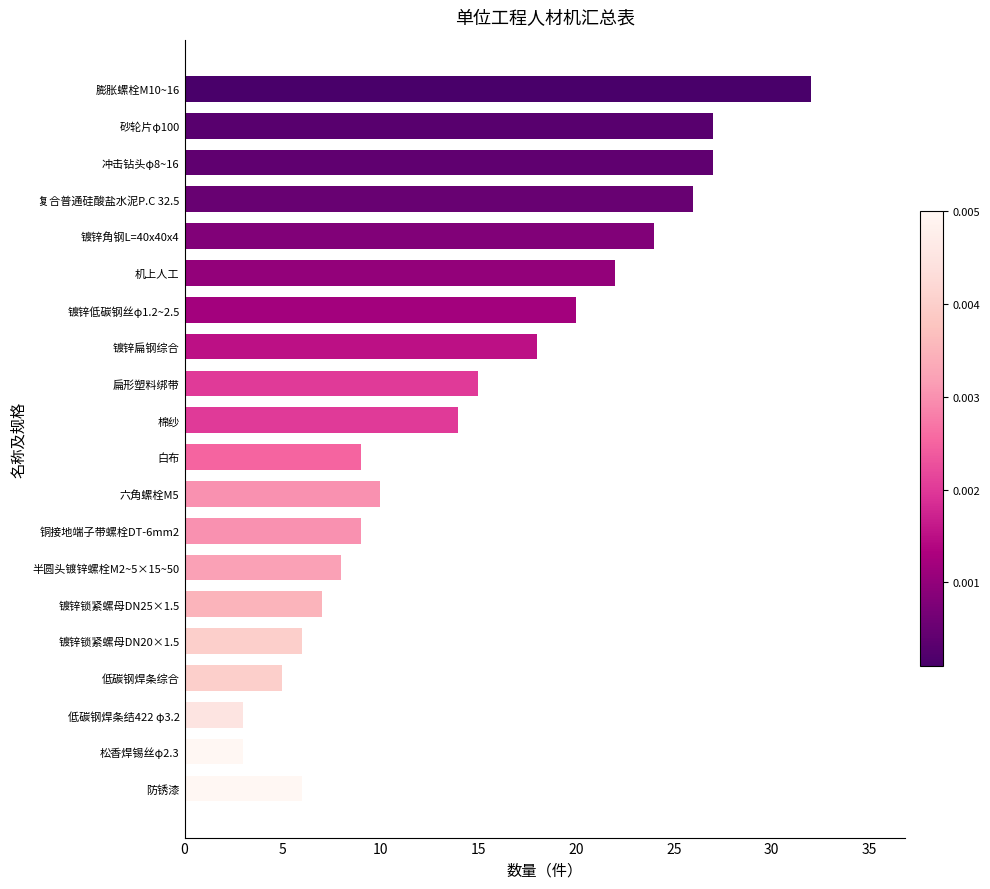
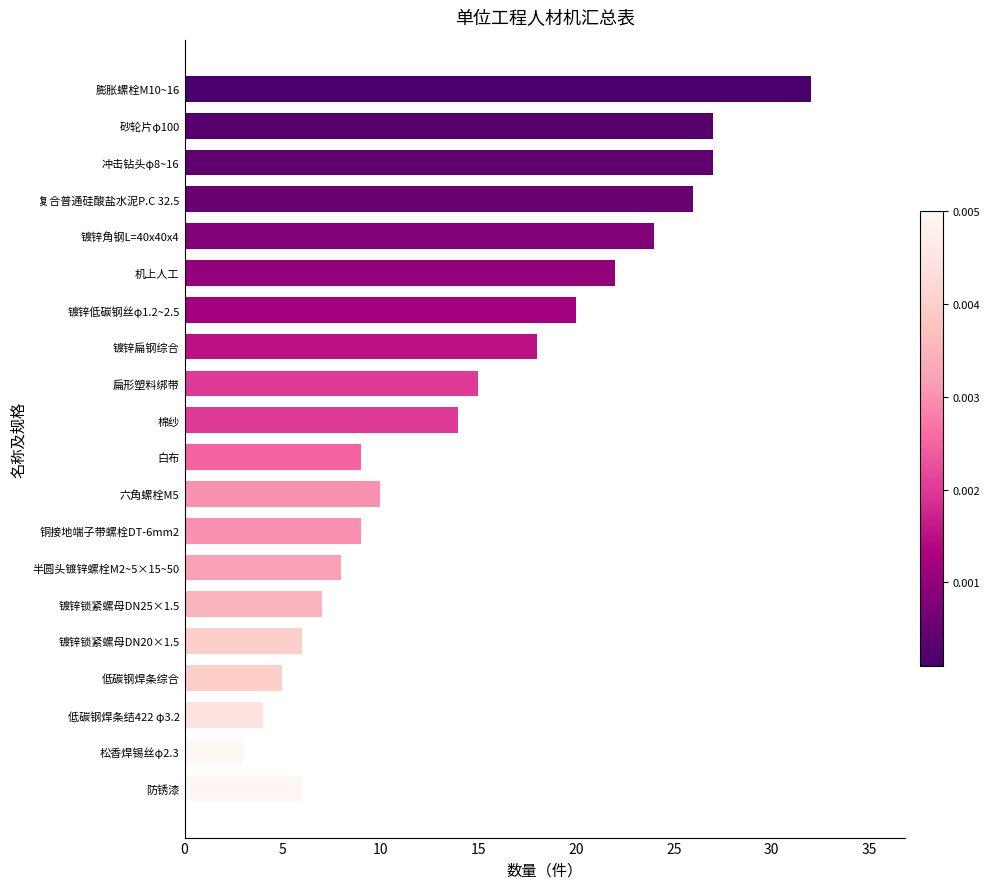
低碳钢焊条结422 φ3.2: 3 -> 4
